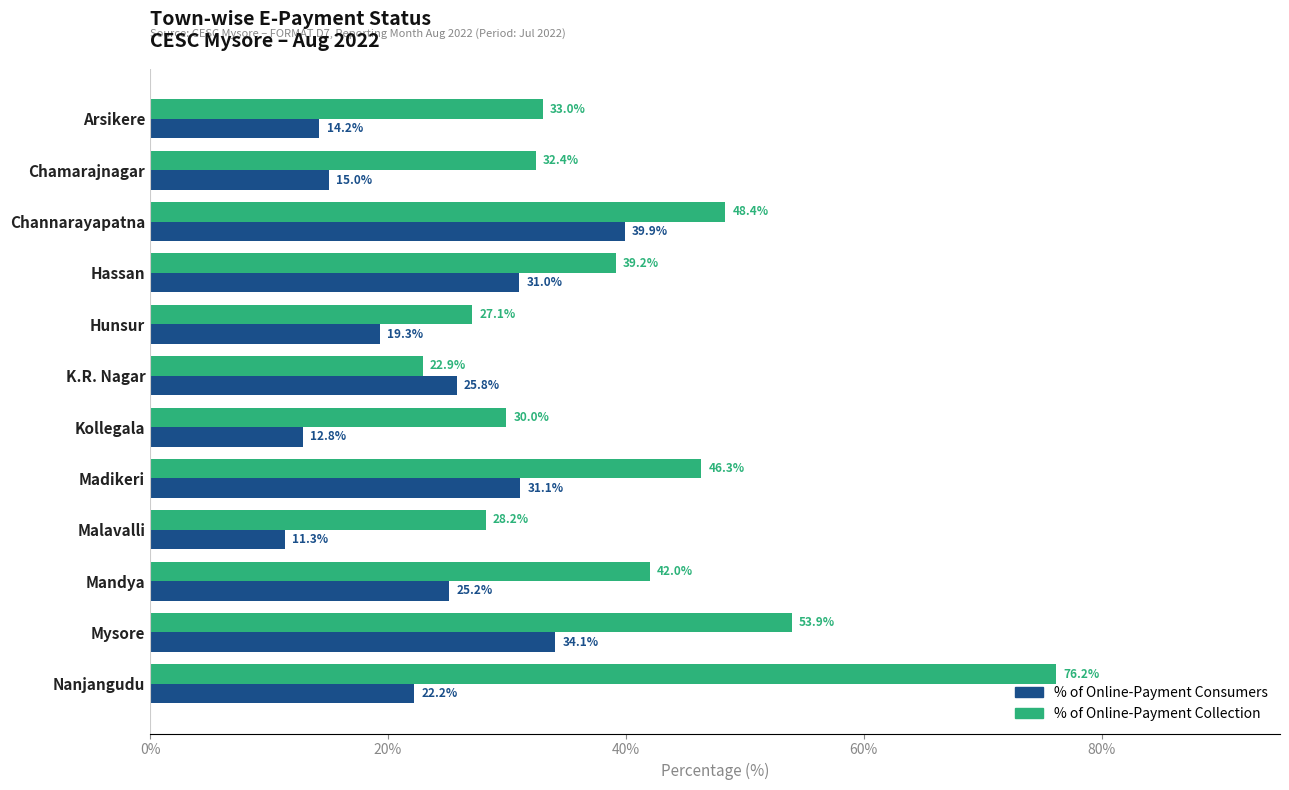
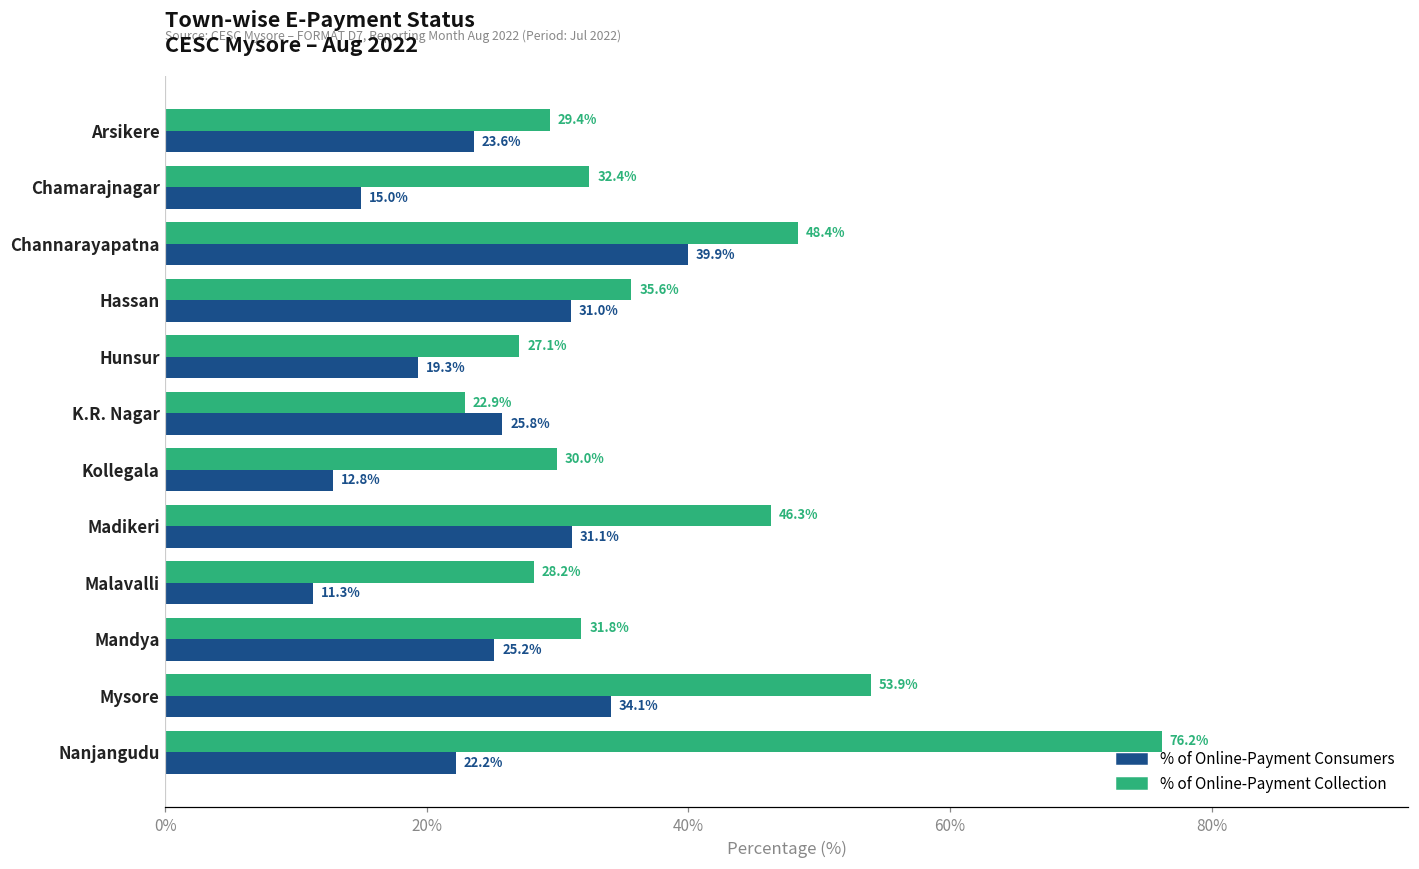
% of Online-Payment Collection, Arsikere: 33.0% -> 29.4%
% of Online-Payment Consumers, Arsikere: 14.2% -> 23.6%
% of Online-Payment Collection, Hassan: 39.2% -> 35.6%
% of Online-Payment Collection, Mandya: 42.0% -> 31.8%
